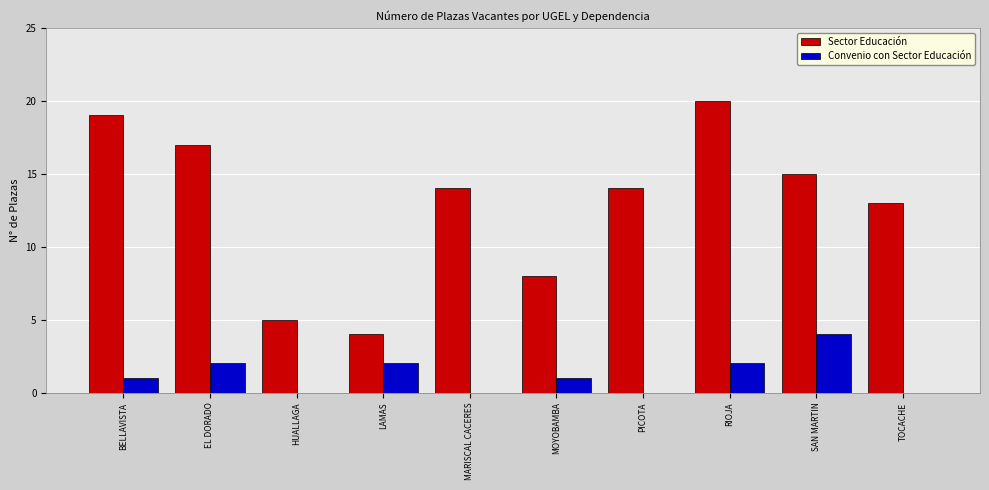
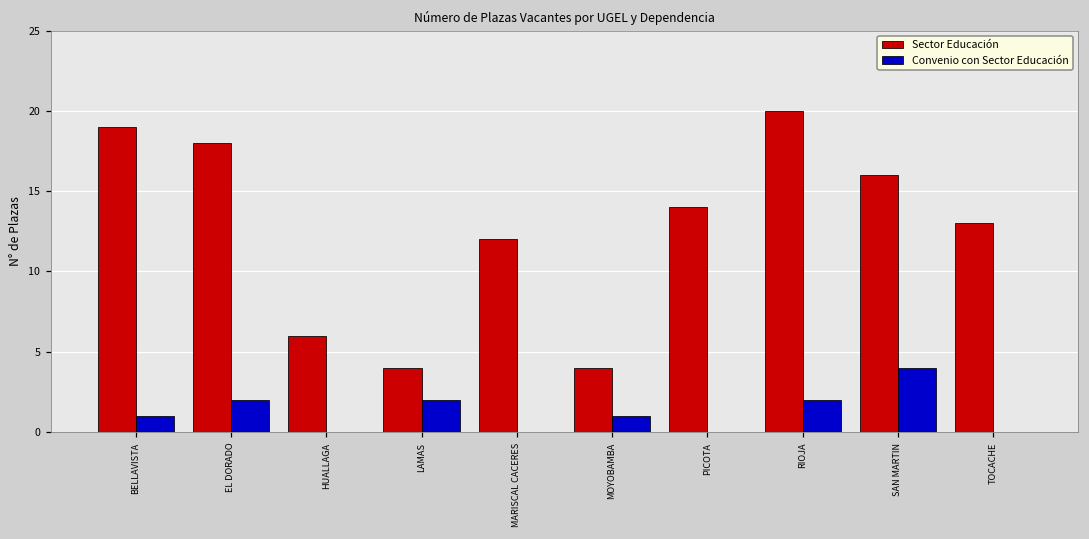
Sector Educación, EL DORADO: 17 -> 18
Sector Educación, HUALLAGA: 5 -> 6
Sector Educación, MARISCAL CACERES: 14 -> 12
Sector Educación, MOYOBAMBA: 8 -> 4
Sector Educación, SAN MARTIN: 15 -> 16
